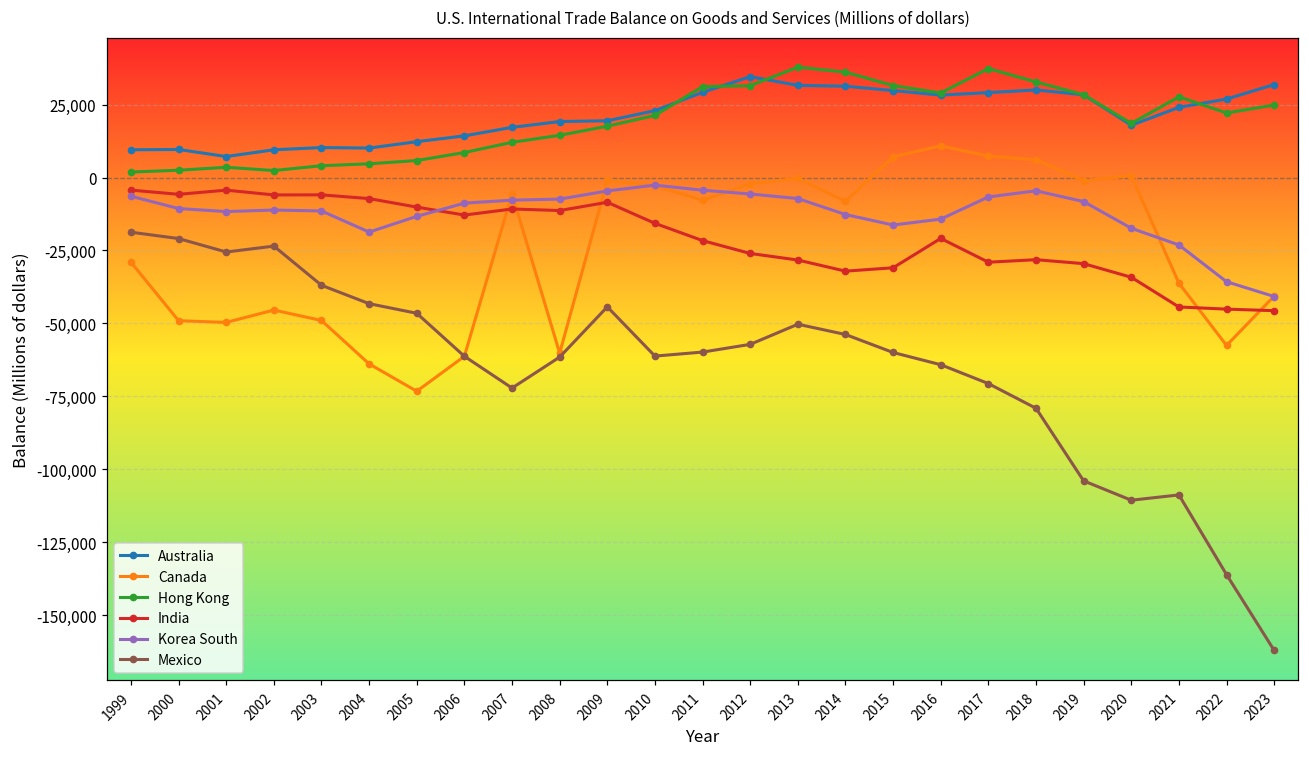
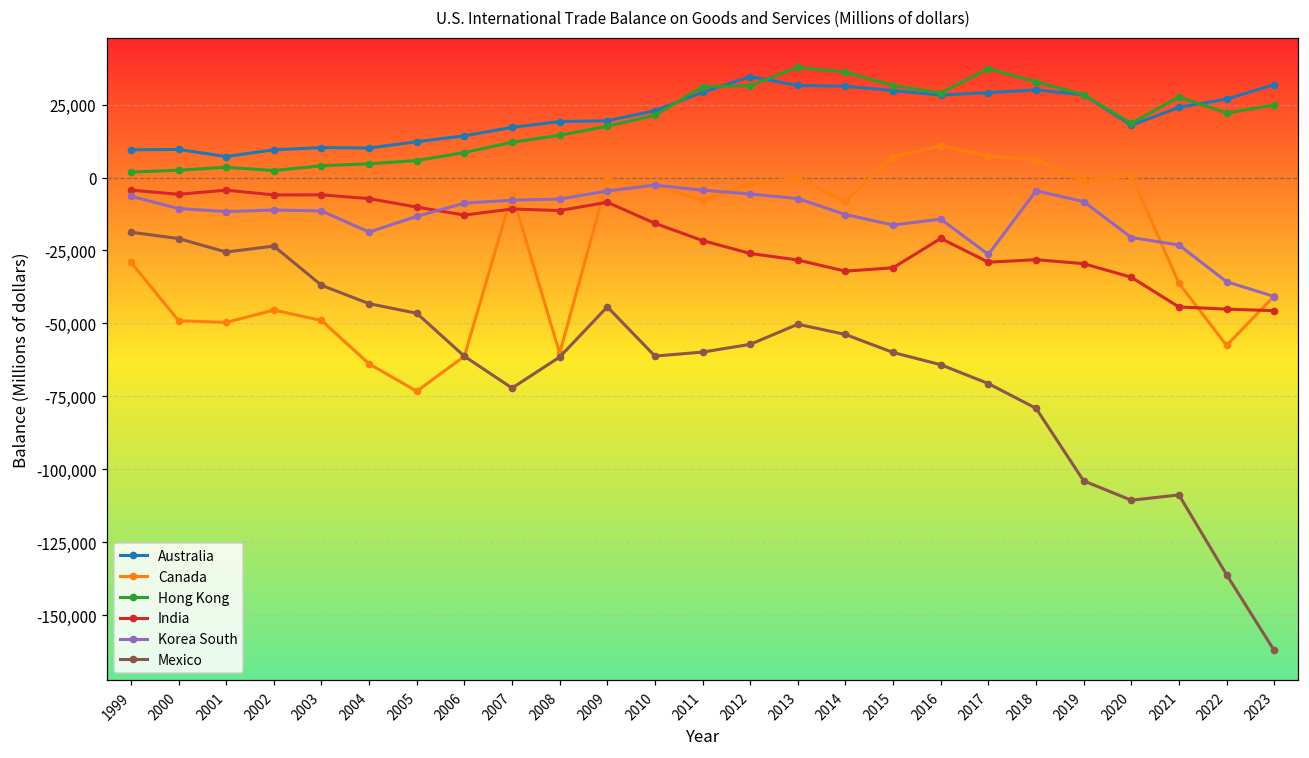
Korea South, 2017: -7,000 -> -26,000
Korea South, 2020: -17,000 -> -21,000
